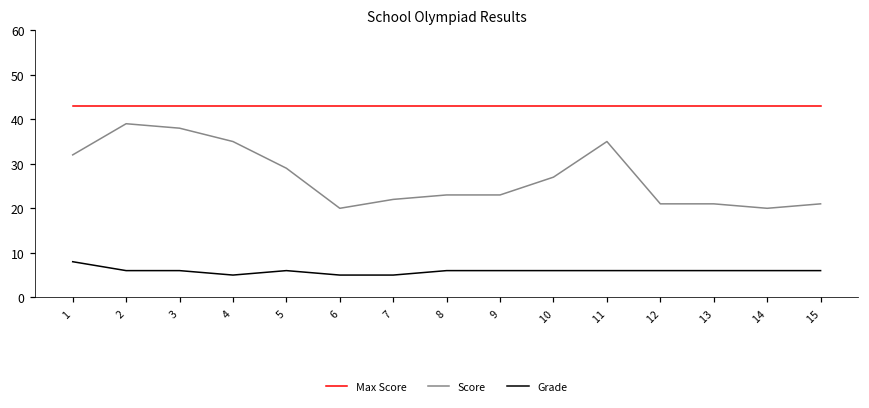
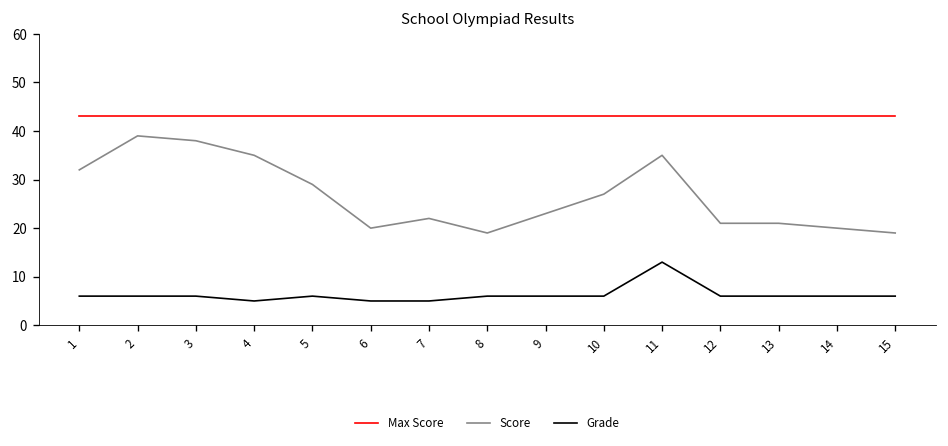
Grade, 1: 8 -> 6
Score, 8: 23 -> 19
Grade, 11: 6 -> 13
Score, 15: 21 -> 19
